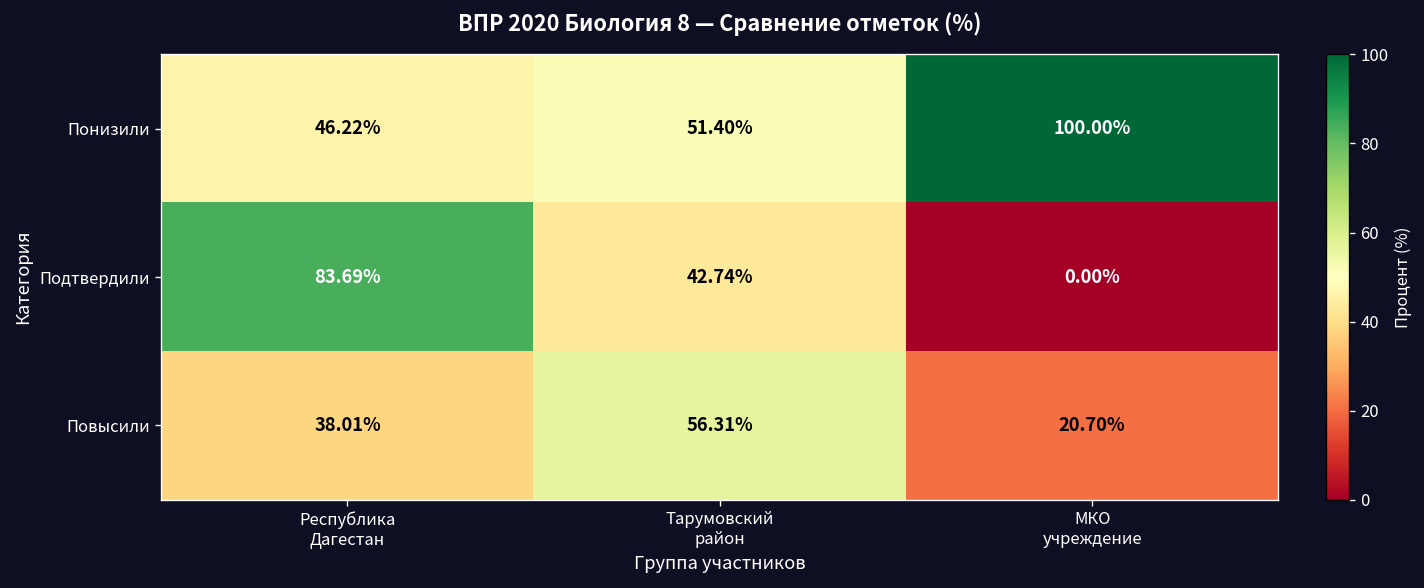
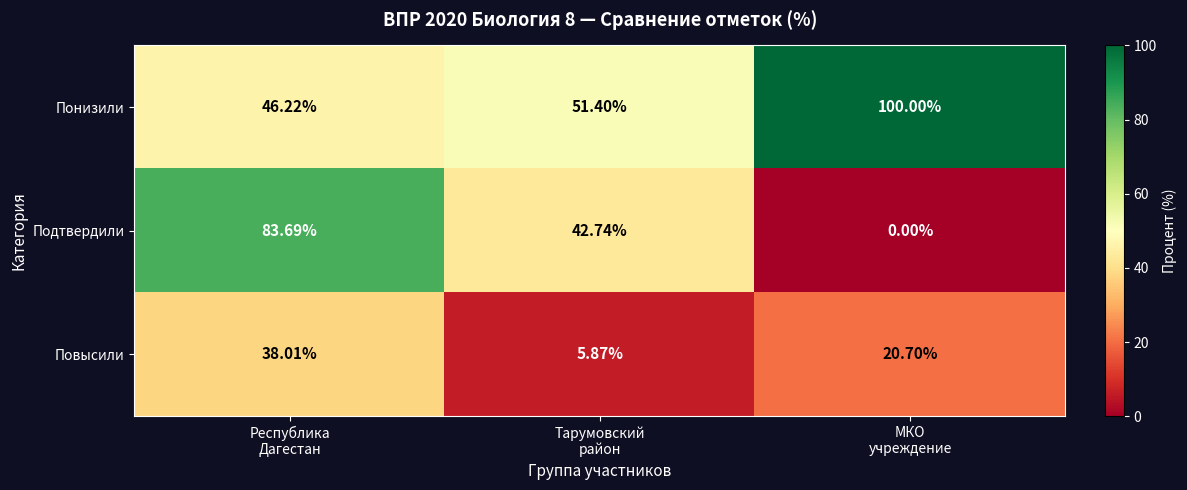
Повысили, Тарумовский район: 56.31% -> 5.87%
